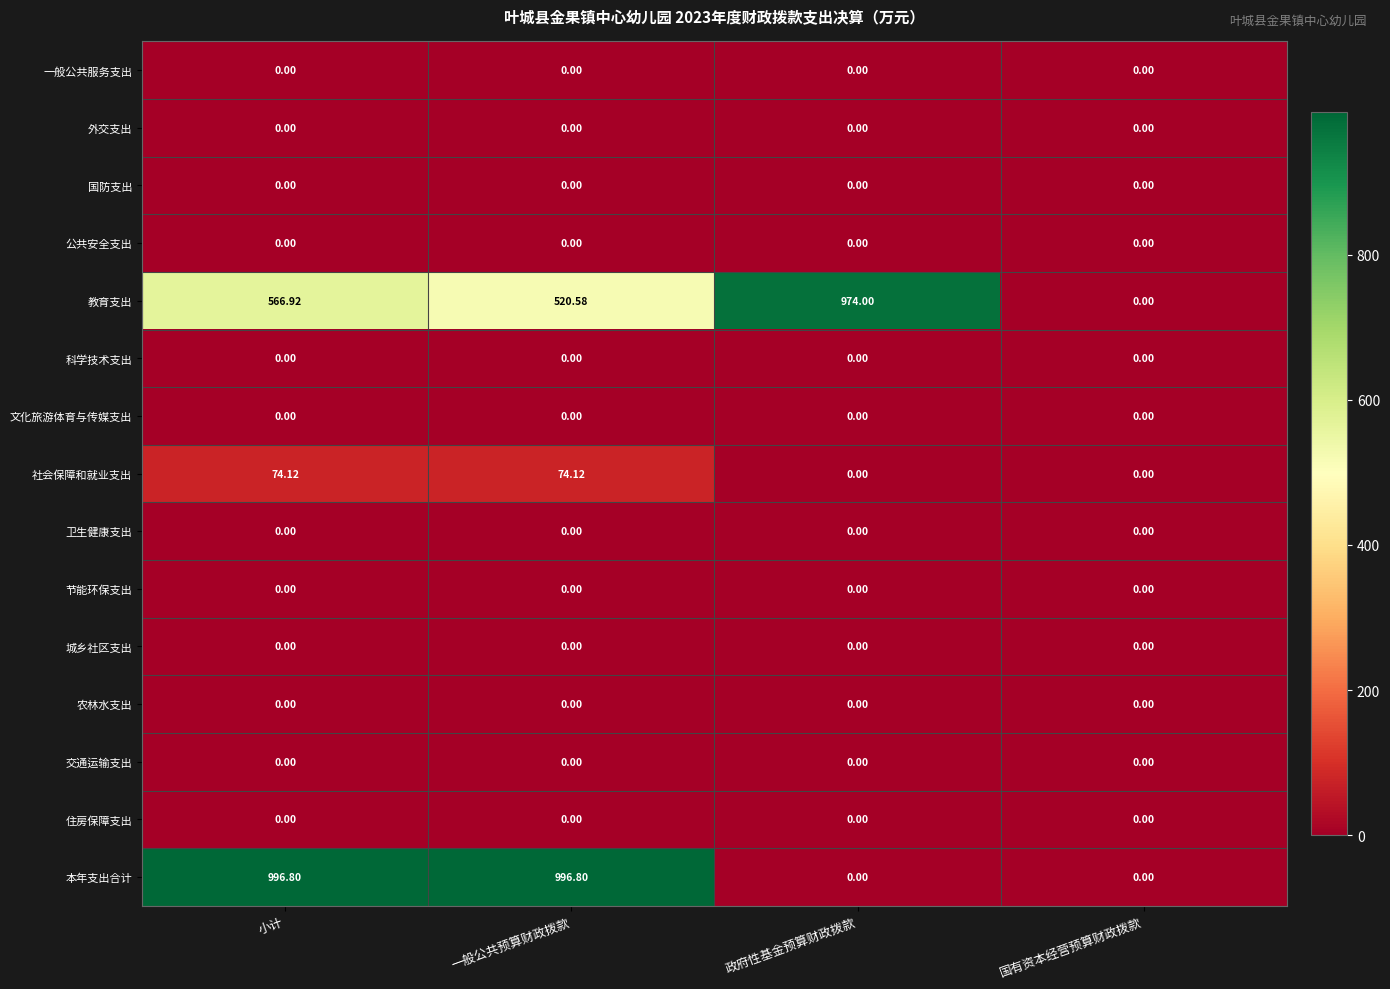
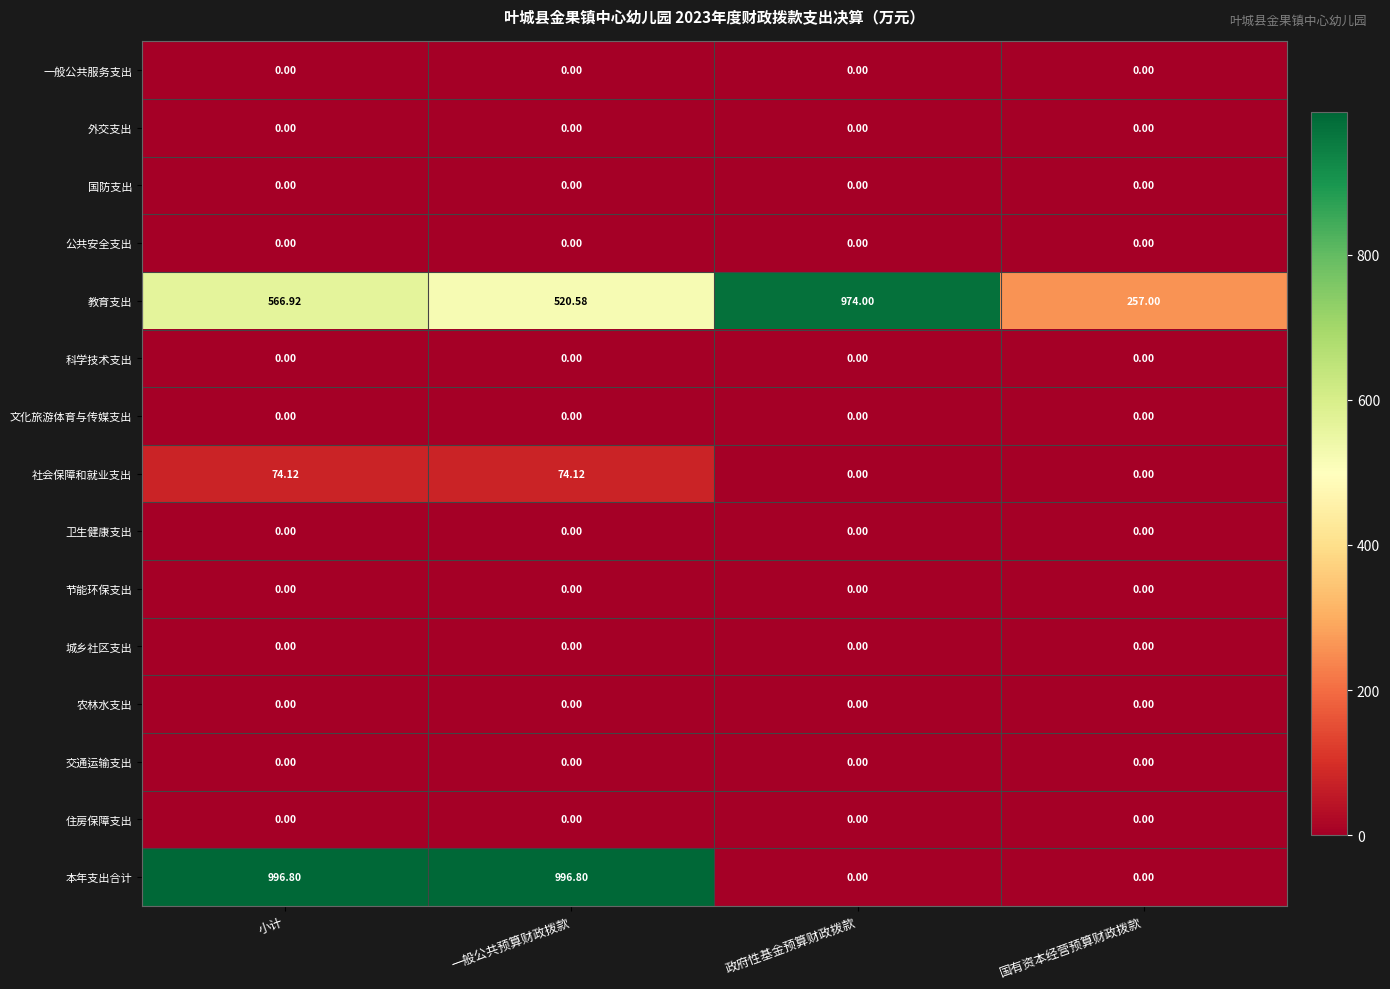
教育支出, 国有资本经营预算财政拨款: 0.00 -> 257.00
